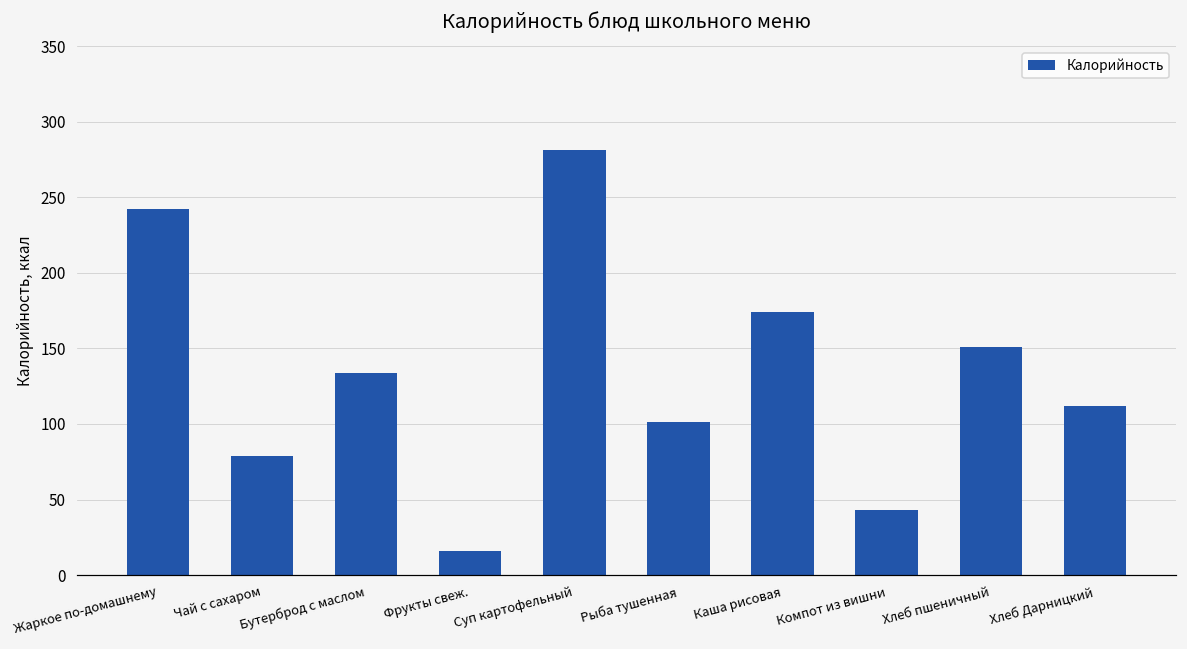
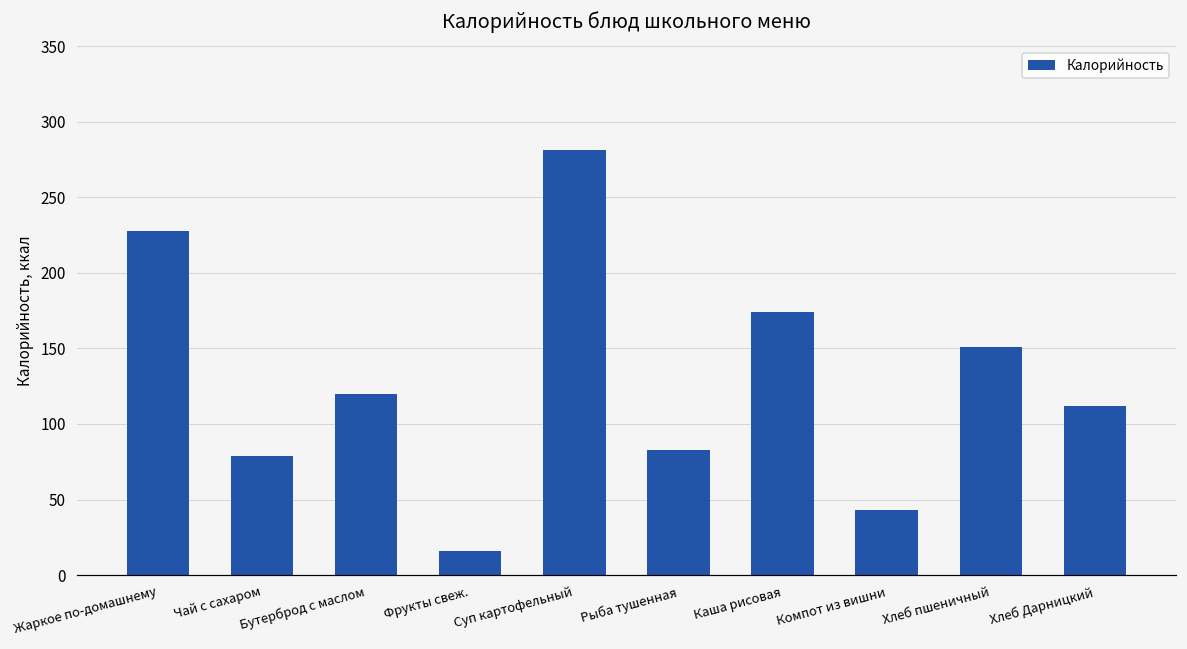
Жаркое по-домашнему: 242 -> 228
Бутерброд с маслом: 134 -> 120
Рыба тушенная: 101 -> 83
